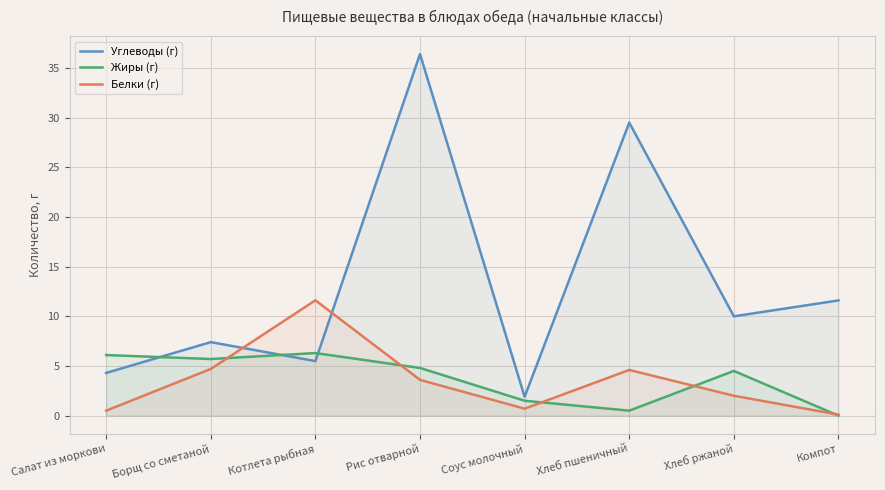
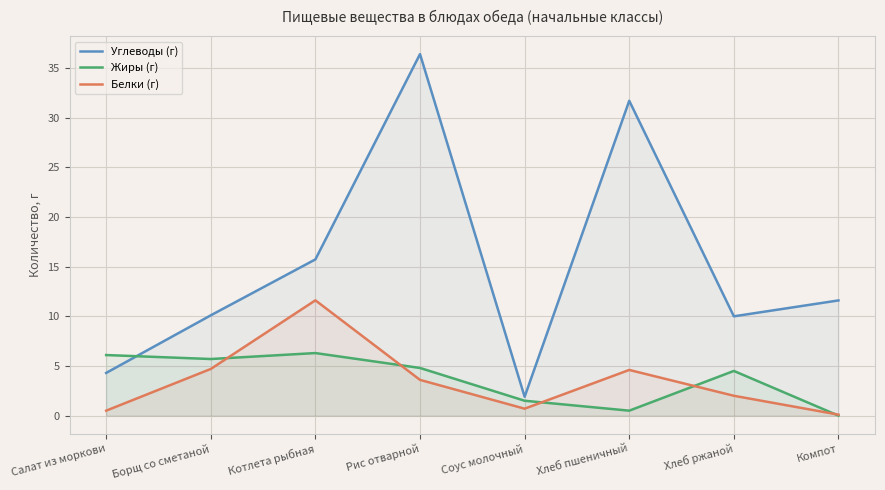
Углеводы (г), Борщ со сметаной: 7 -> 10
Углеводы (г), Котлета рыбная: 5 -> 16
Углеводы (г), Хлеб пшеничный: 30 -> 32
